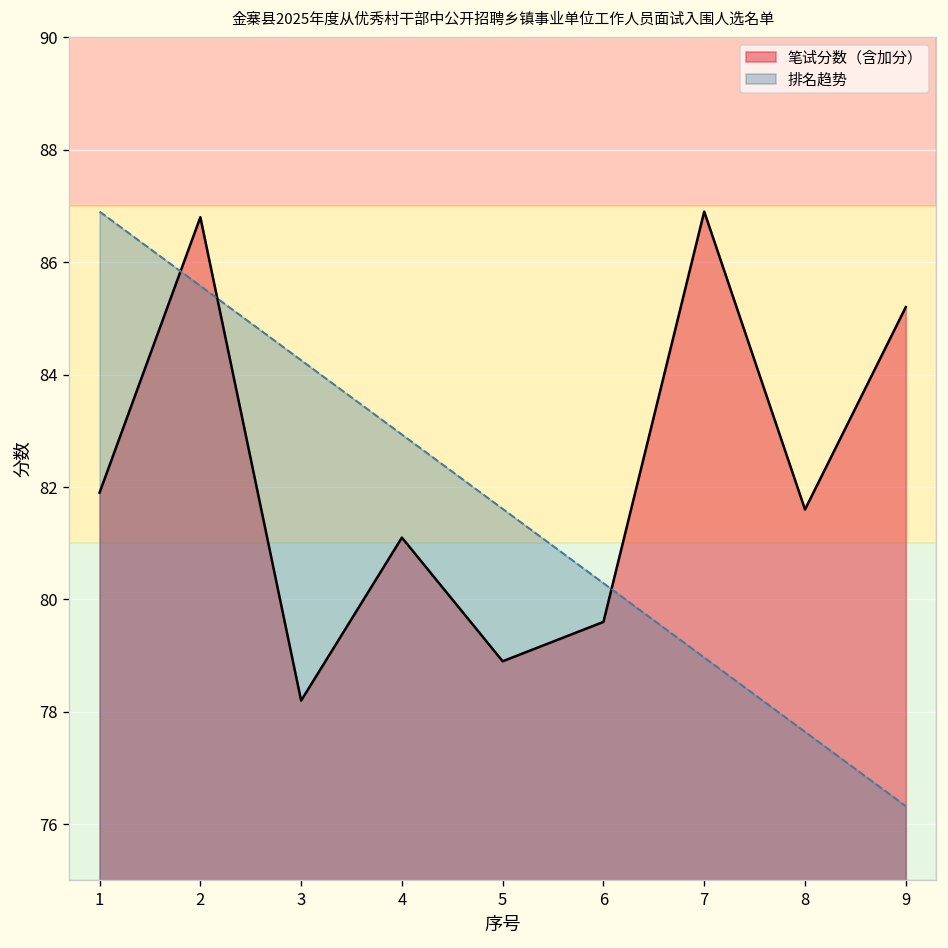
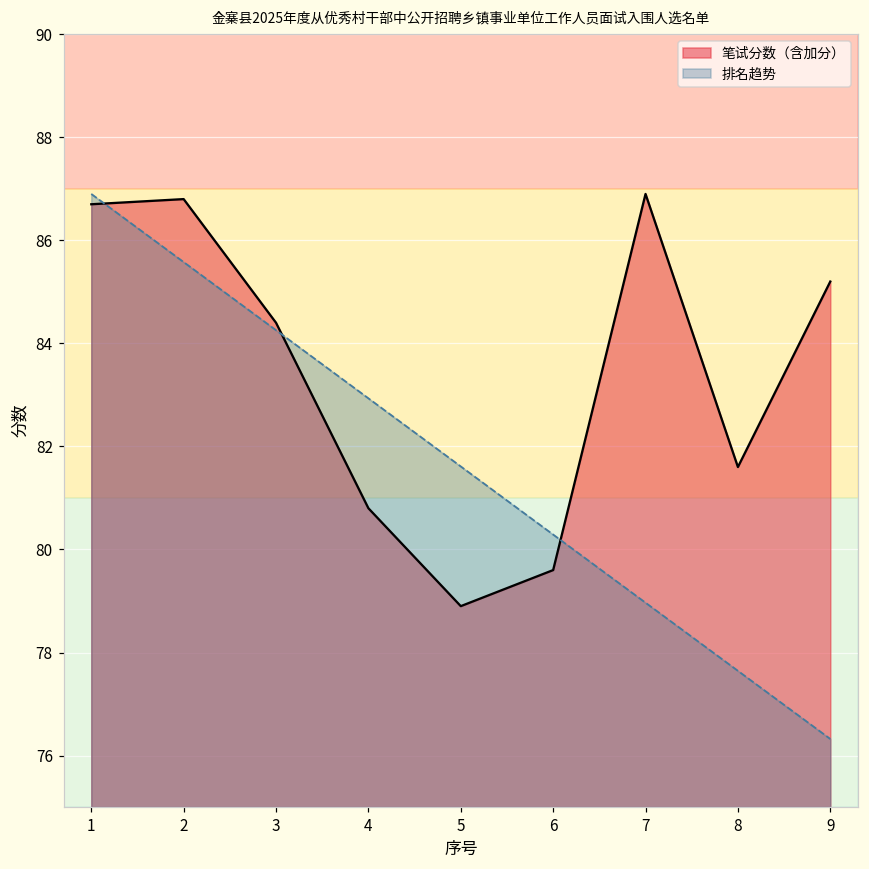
笔试分数（含加分）, 1: 81.9 -> 86.7
笔试分数（含加分）, 3: 78.2 -> 84.4
笔试分数（含加分）, 4: 81.1 -> 80.8
